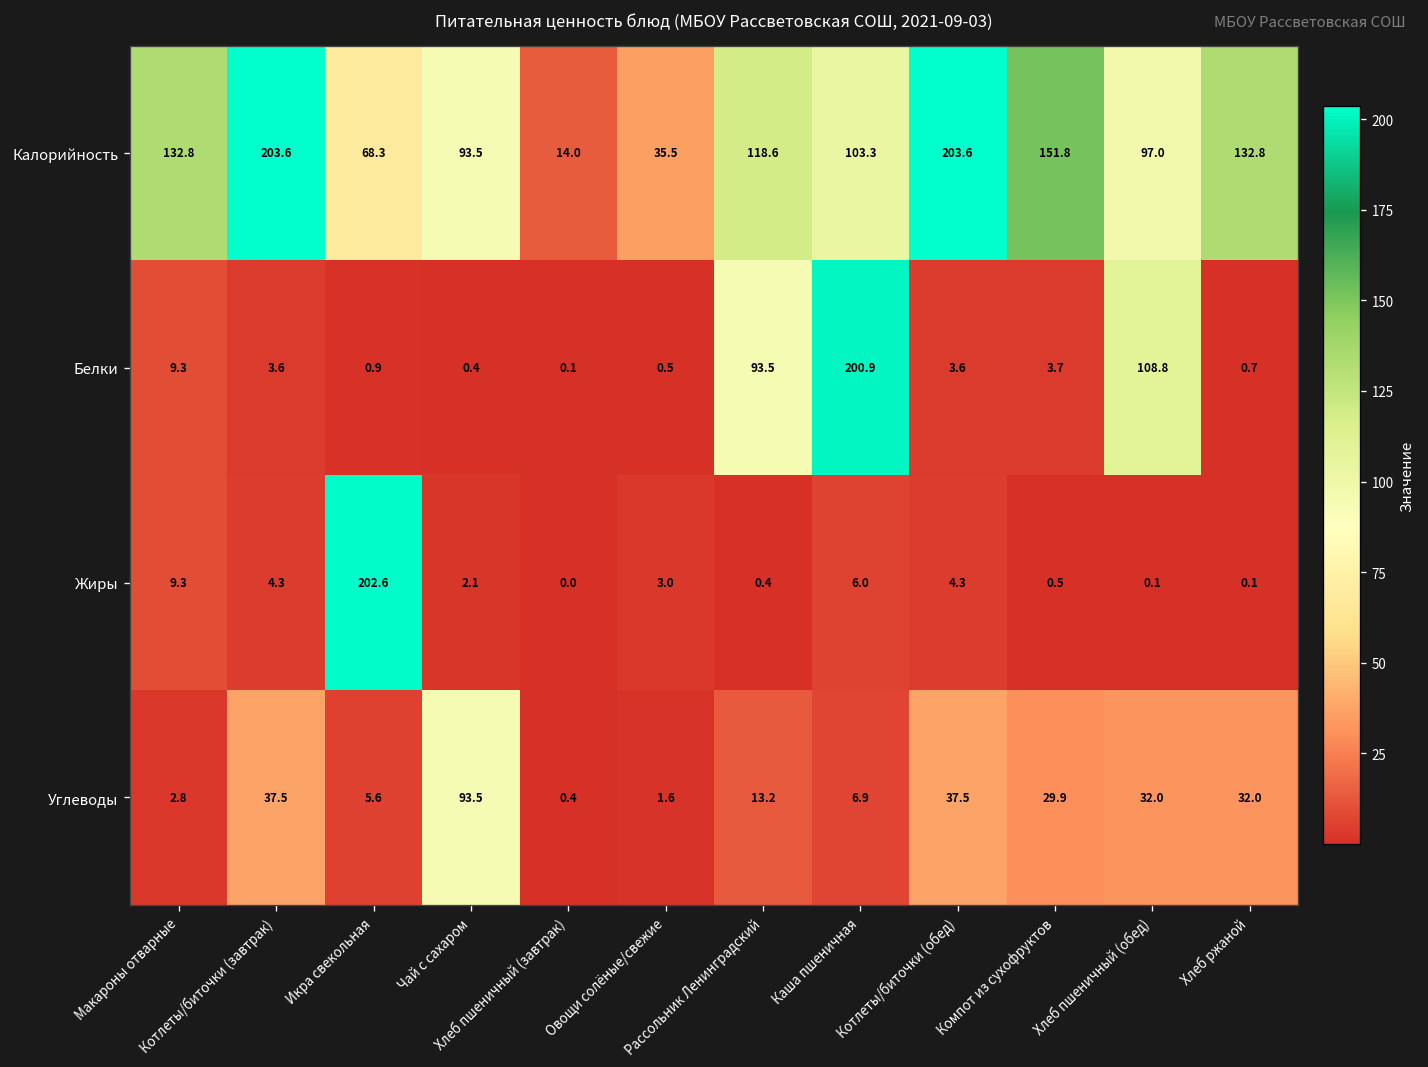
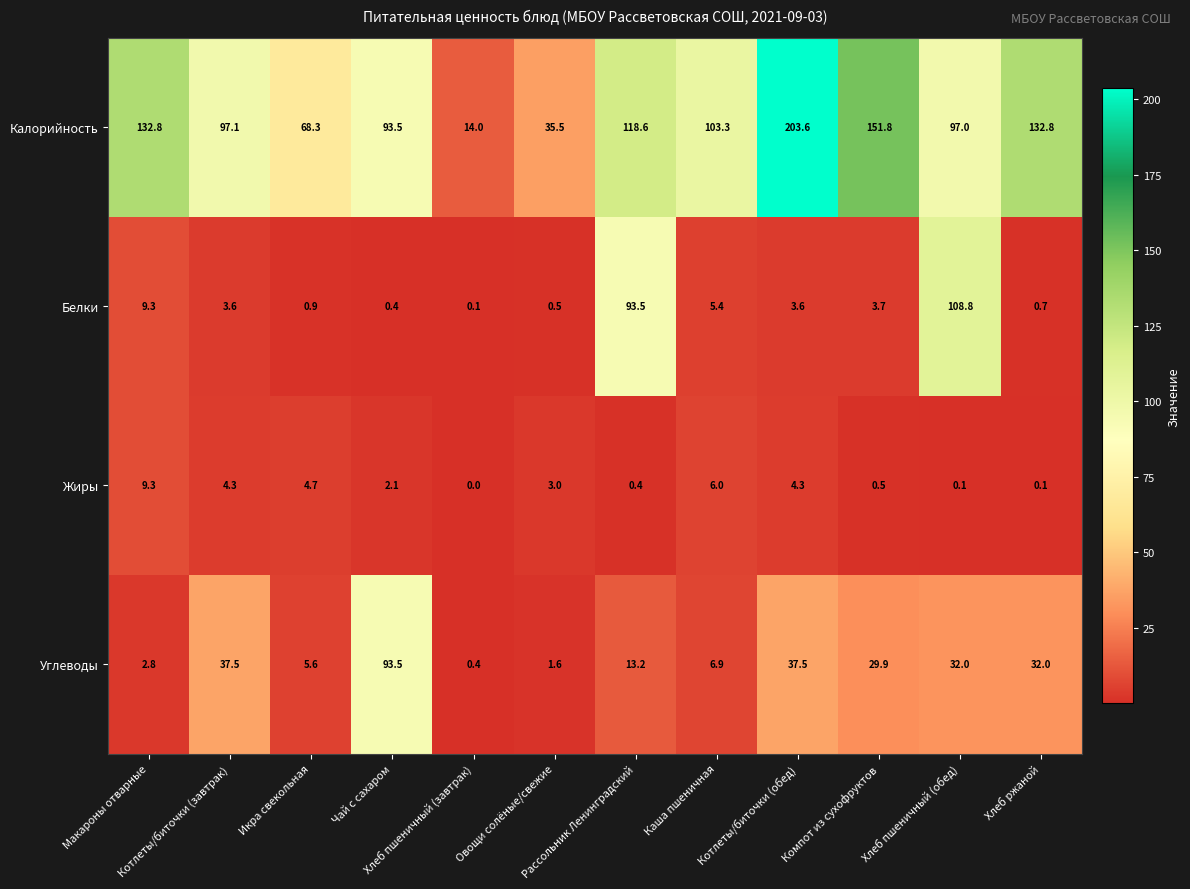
Калорийность, Котлеты/биточки (завтрак): 203.6 -> 97.1
Белки, Каша пшеничная: 200.9 -> 5.4
Жиры, Икра свекольная: 202.6 -> 4.7
